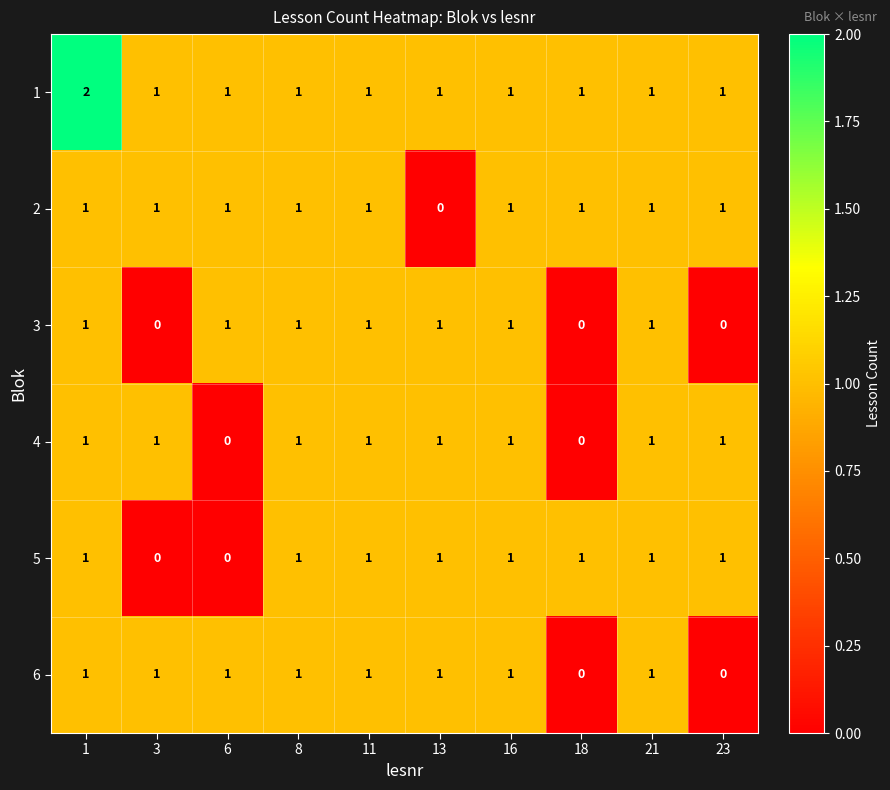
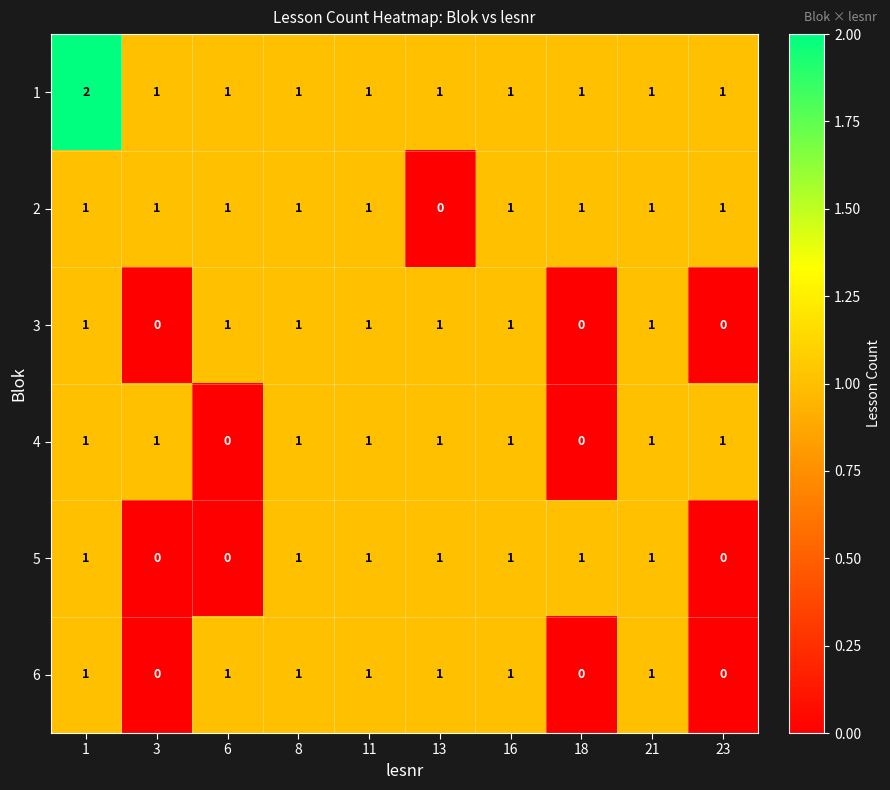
5, 23: 1 -> 0
6, 3: 1 -> 0
